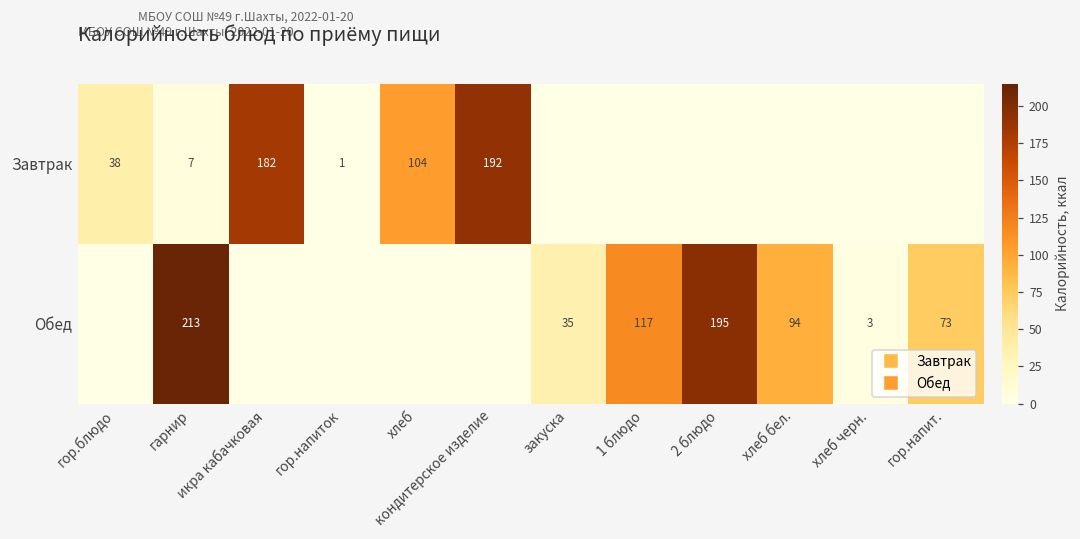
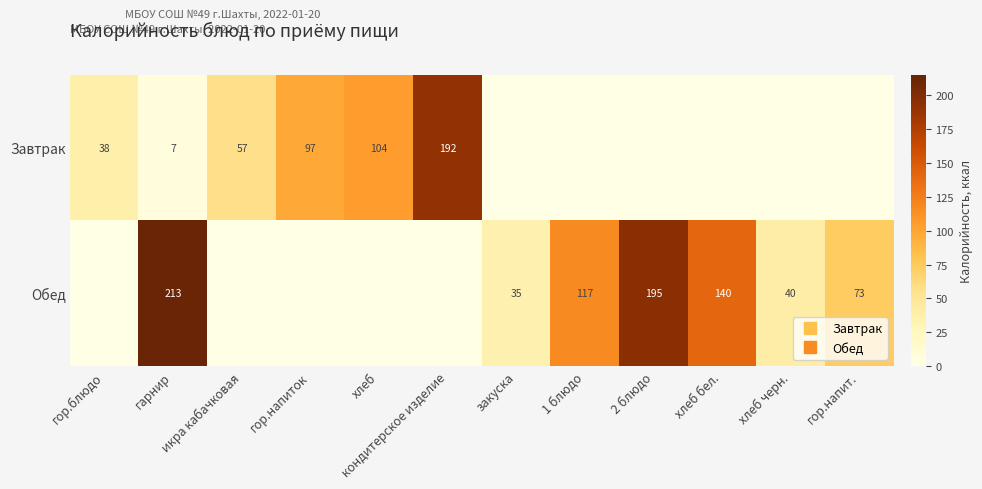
Завтрак, икра кабачковая: 182 -> 57
Завтрак, гор.напиток: 1 -> 97
Обед, хлеб бел.: 94 -> 140
Обед, хлеб черн.: 3 -> 40
